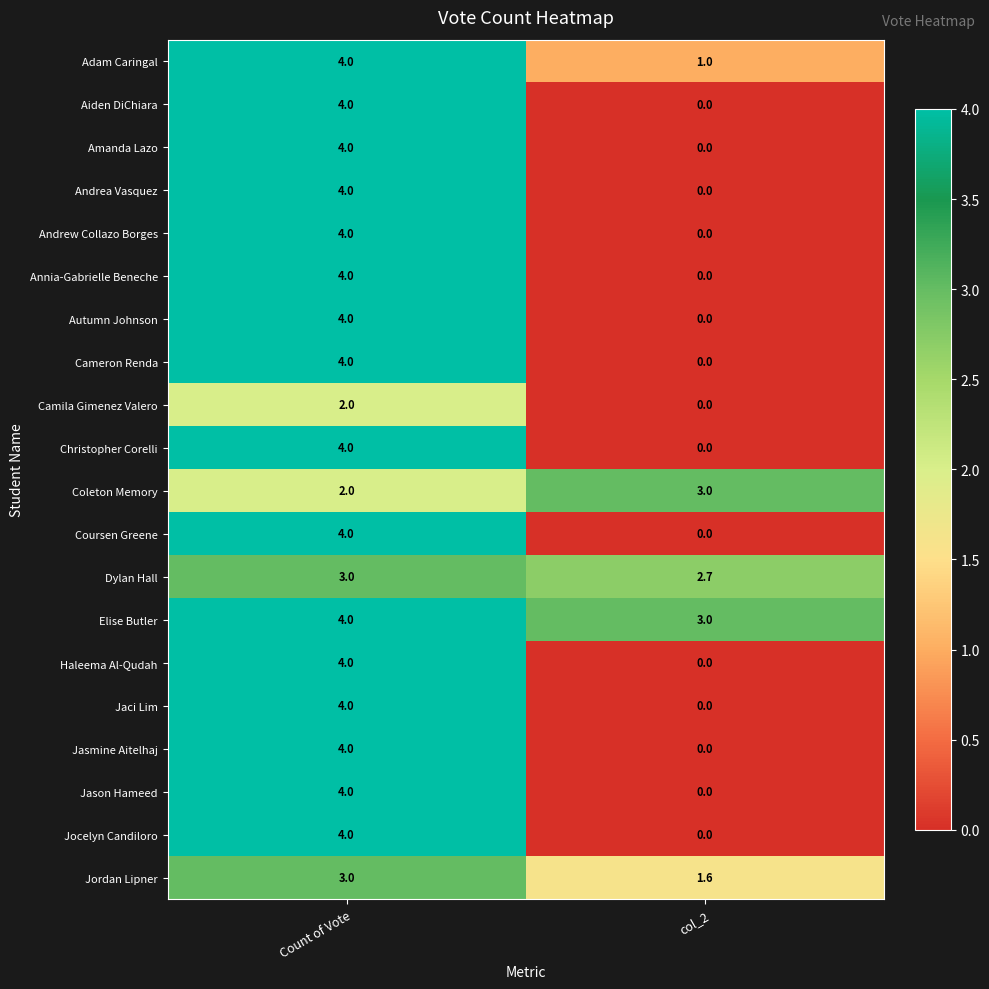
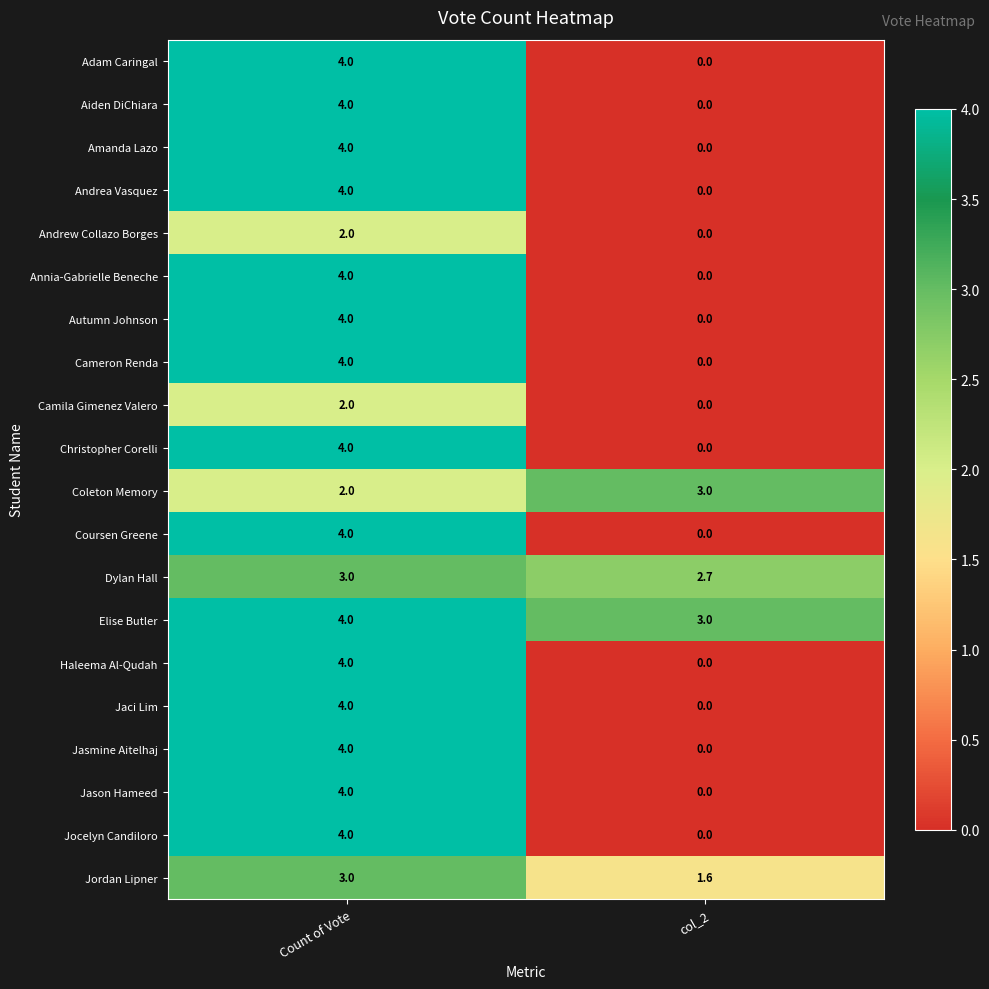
Adam Caringal, col_2: 1.0 -> 0.0
Andrew Collazo Borges, Count of Vote: 4.0 -> 2.0
